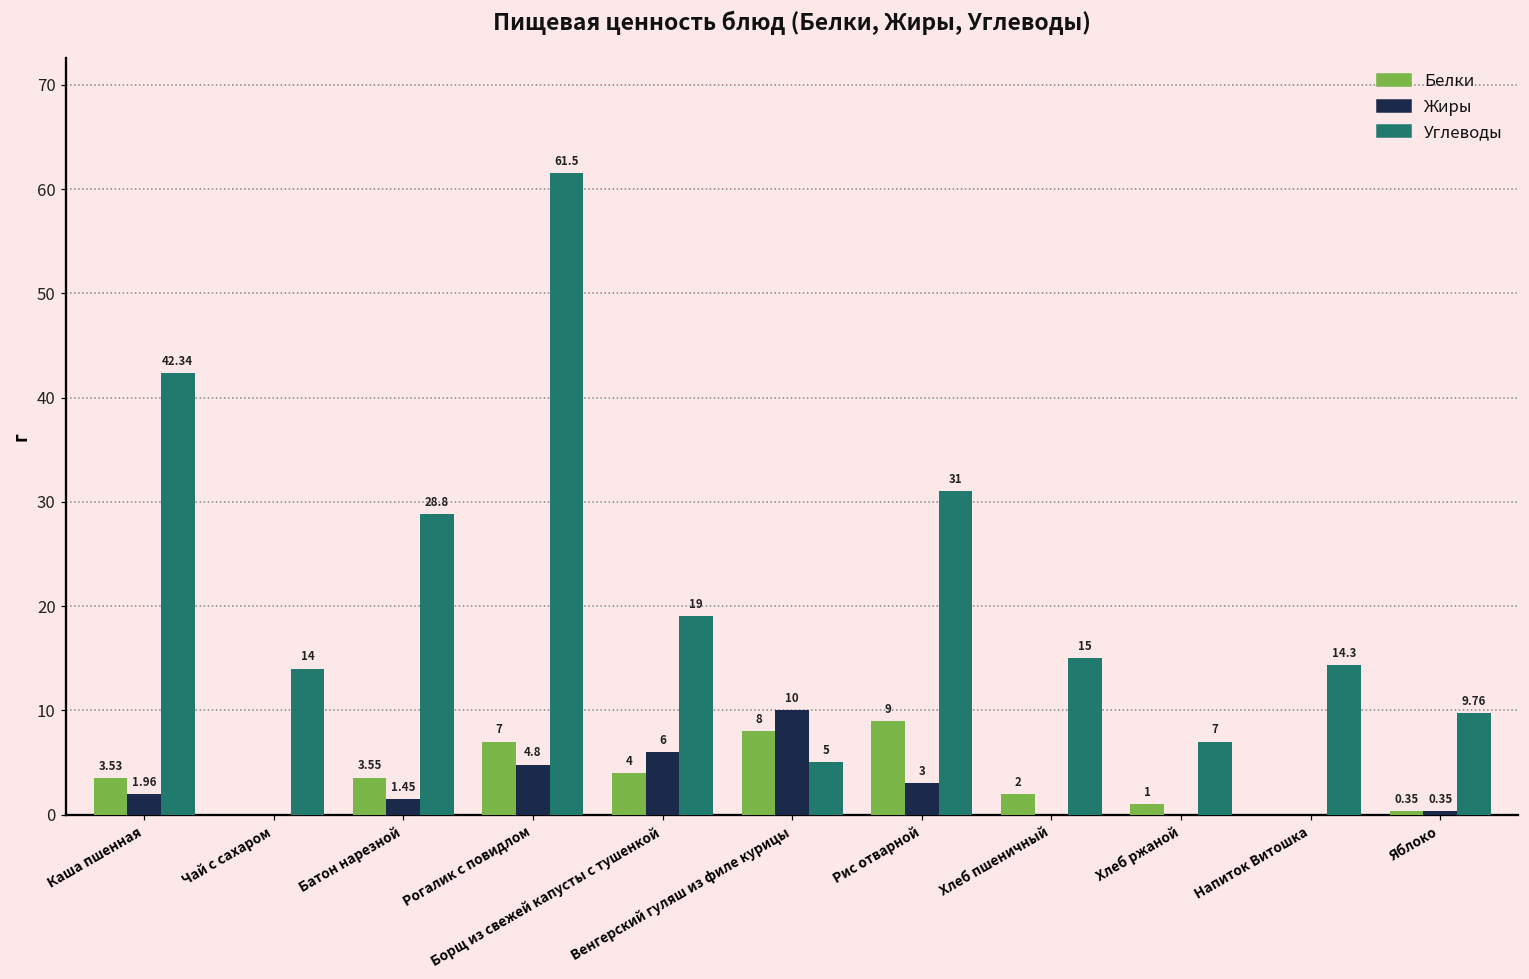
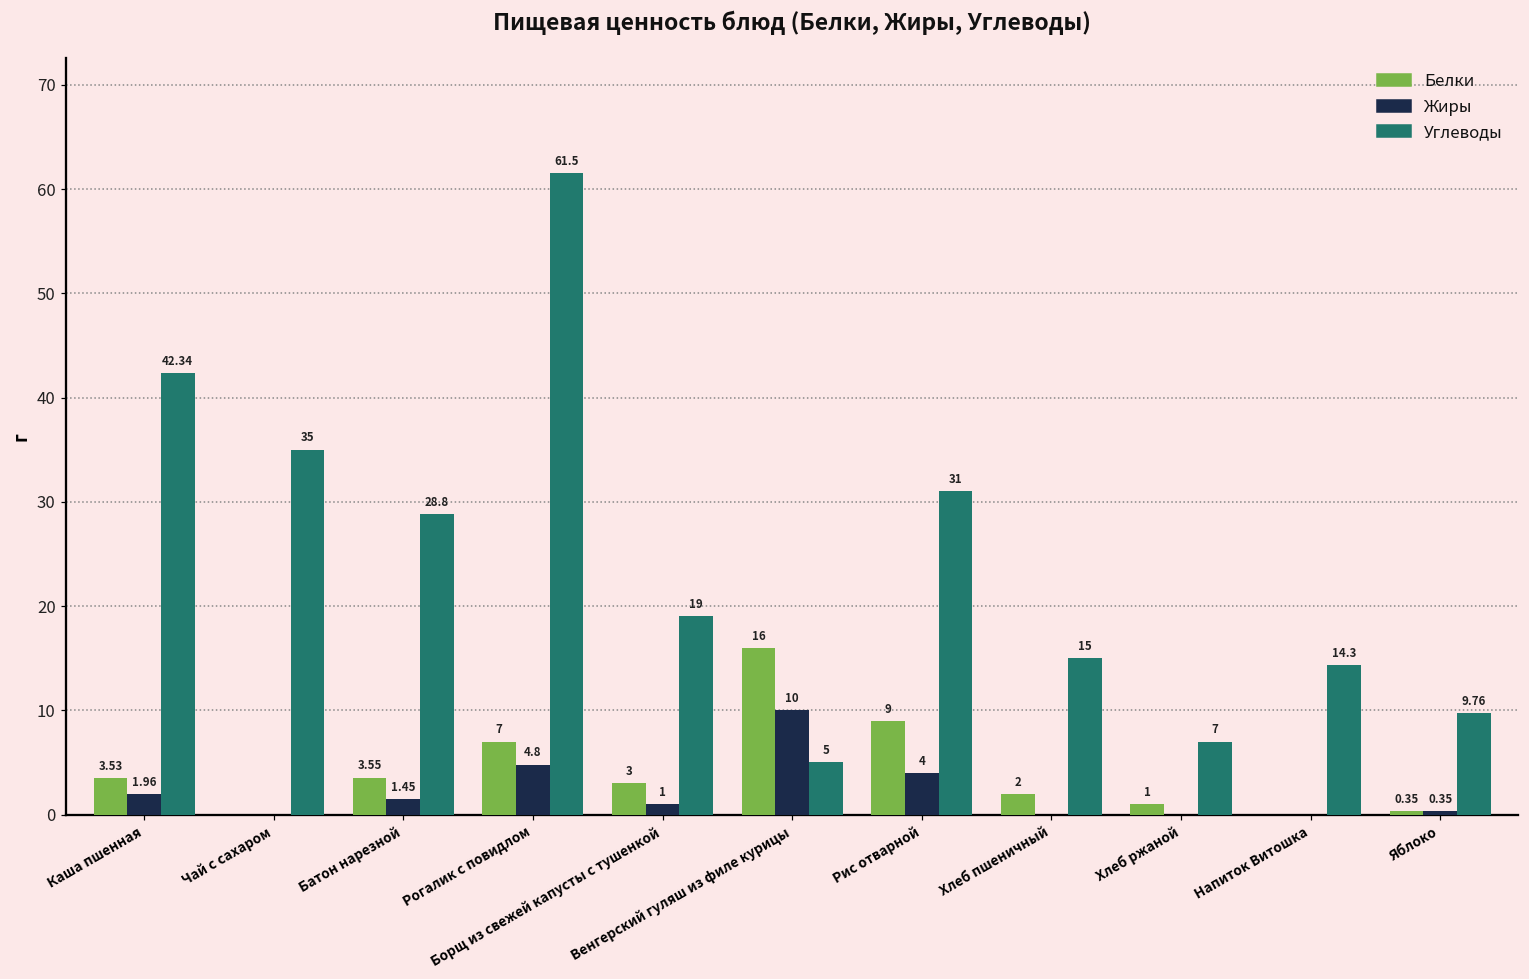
Углеводы, Чай с сахаром: 14 -> 35
Белки, Борщ из свежей капусты с тушенкой: 4 -> 3
Жиры, Борщ из свежей капусты с тушенкой: 6 -> 1
Белки, Венгерский гуляш из филе курицы: 8 -> 16
Жиры, Рис отварной: 3 -> 4
